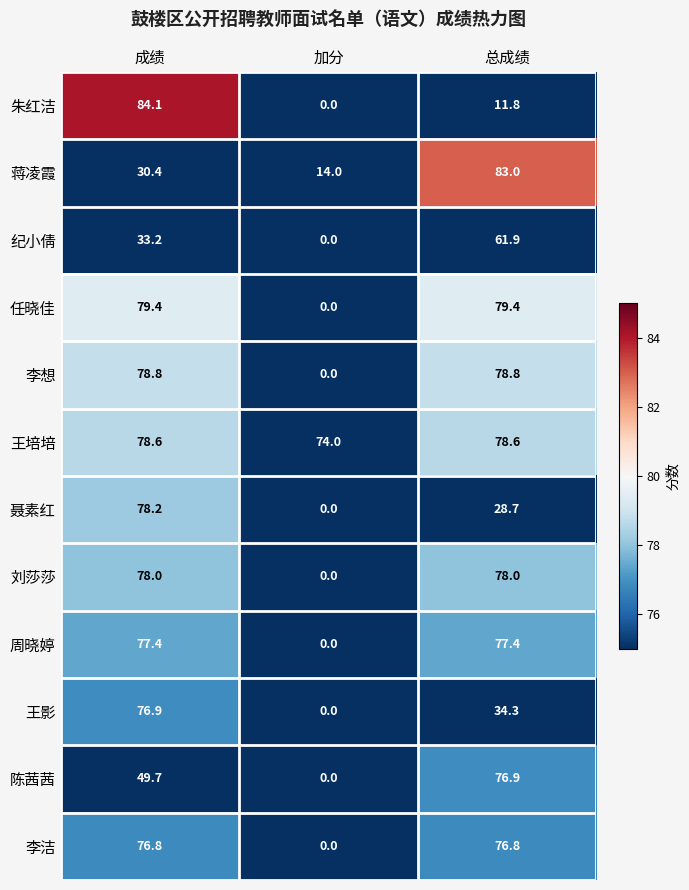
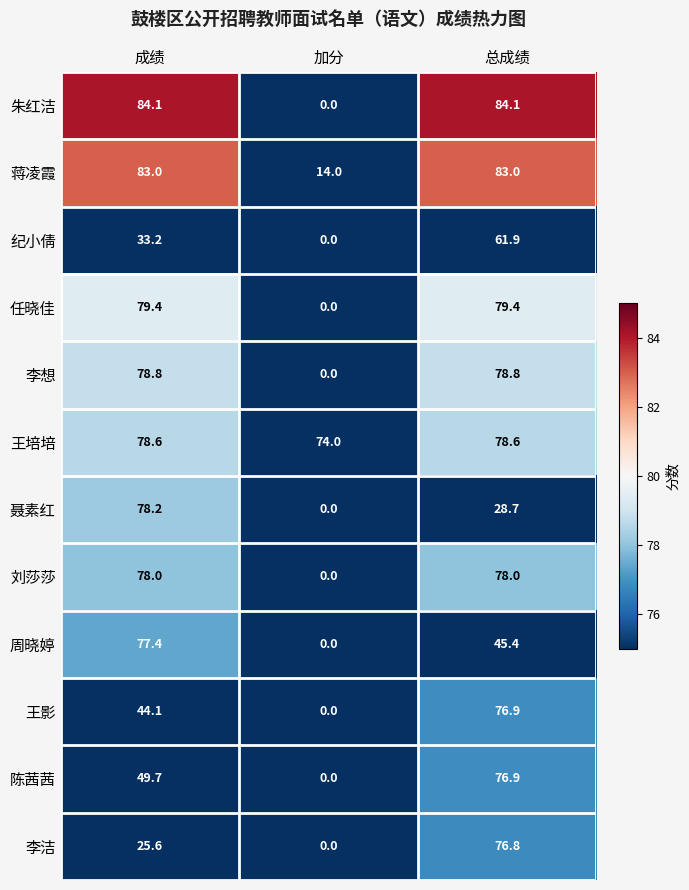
朱红洁, 总成绩: 11.8 -> 84.1
蒋凌霞, 成绩: 30.4 -> 83.0
周晓婷, 总成绩: 77.4 -> 45.4
王影, 成绩: 76.9 -> 44.1
王影, 总成绩: 34.3 -> 76.9
李洁, 成绩: 76.8 -> 25.6
